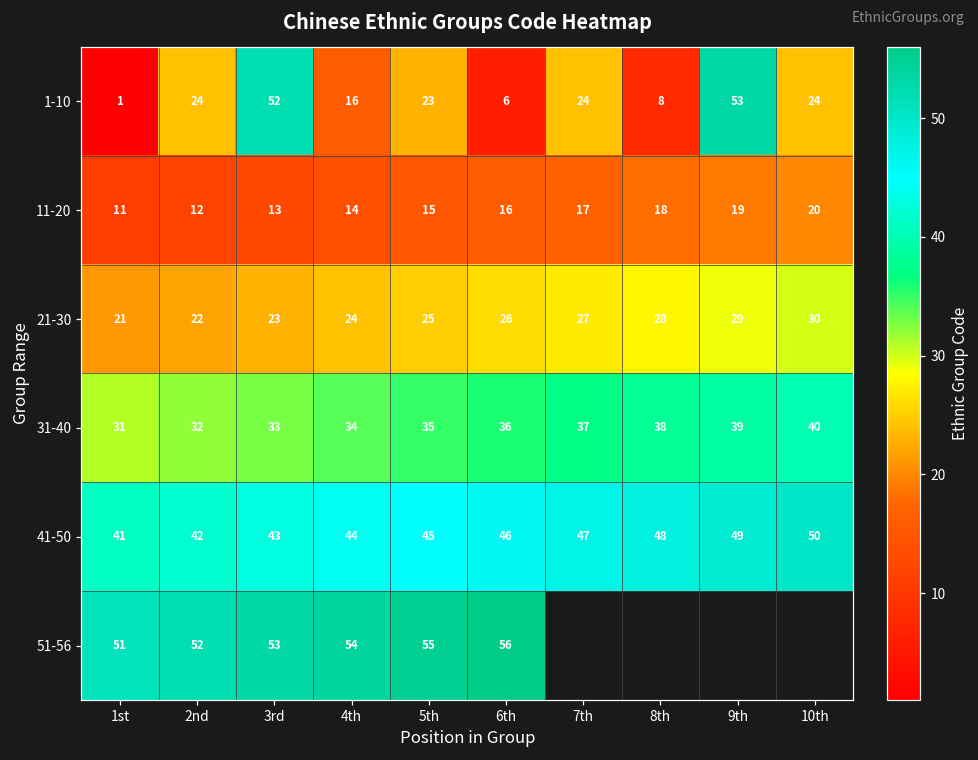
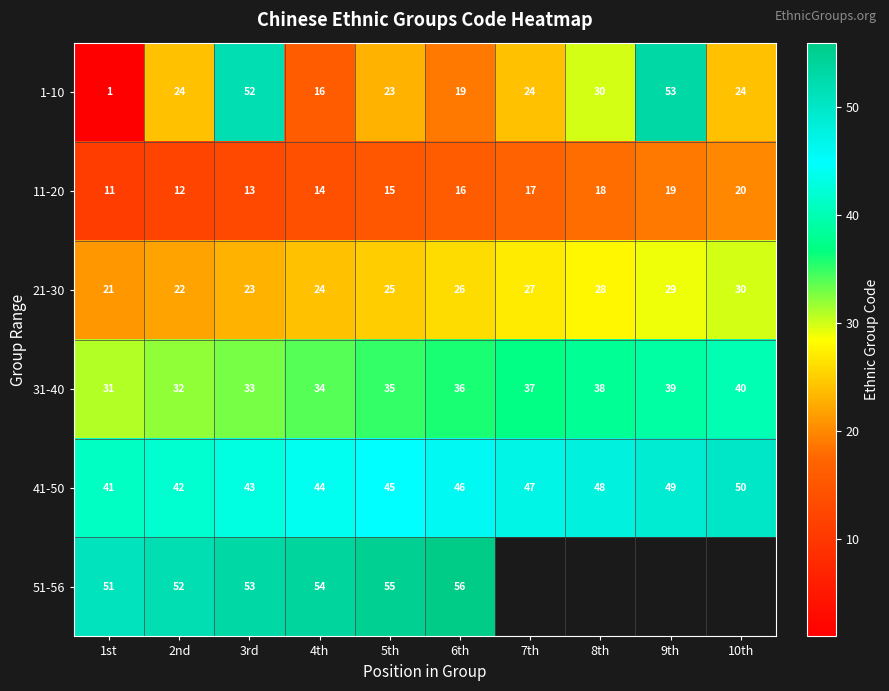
1-10, 6th: 6 -> 19
1-10, 8th: 8 -> 30
